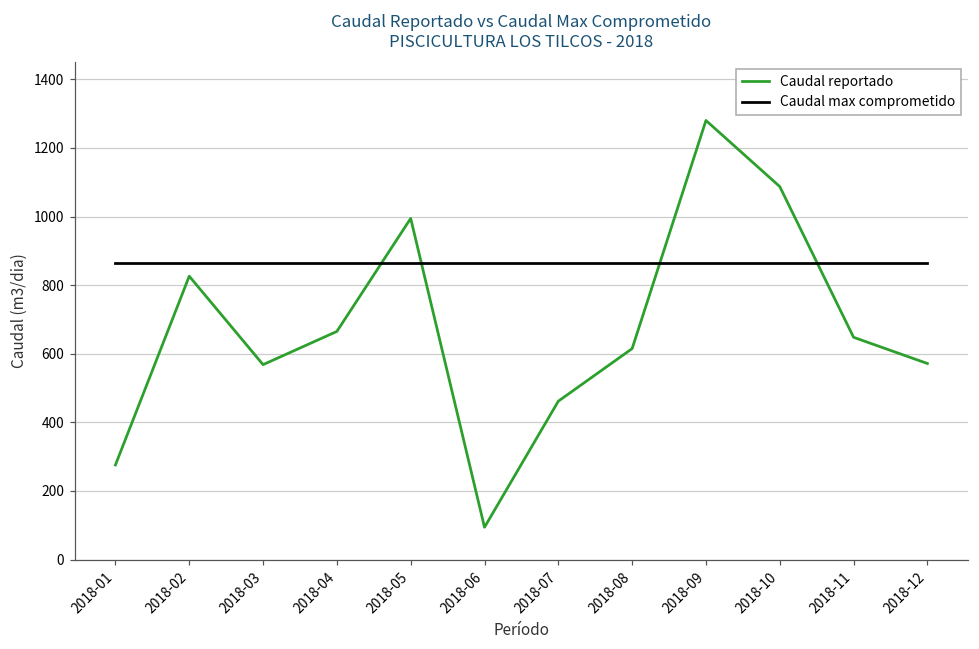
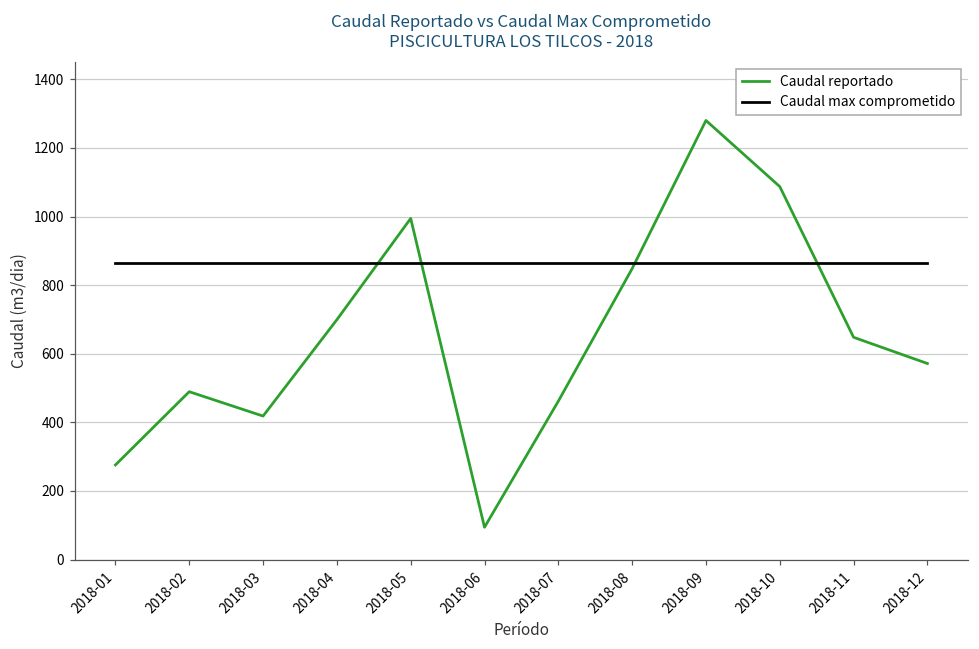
Caudal reportado, 2018-02: 830 -> 490
Caudal reportado, 2018-03: 570 -> 420
Caudal reportado, 2018-04: 670 -> 700
Caudal reportado, 2018-08: 620 -> 850
